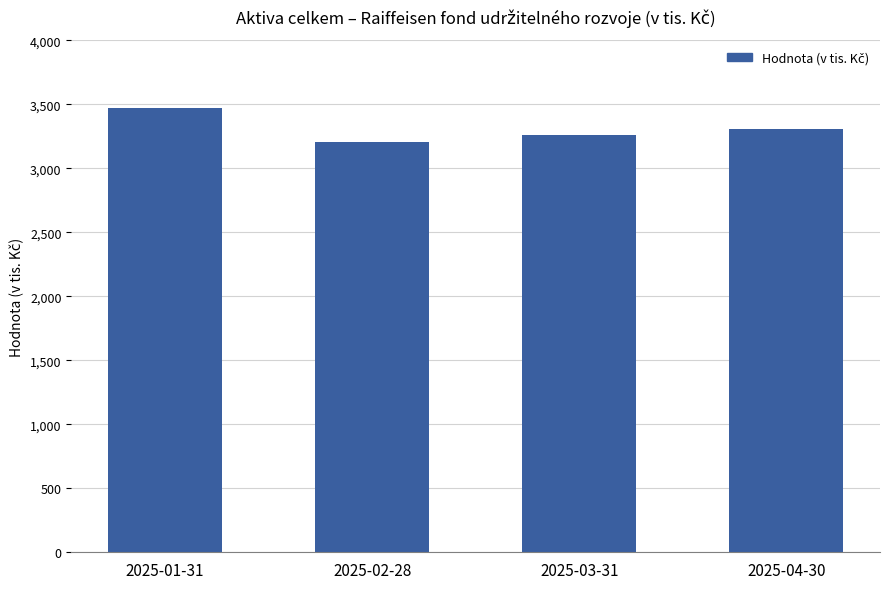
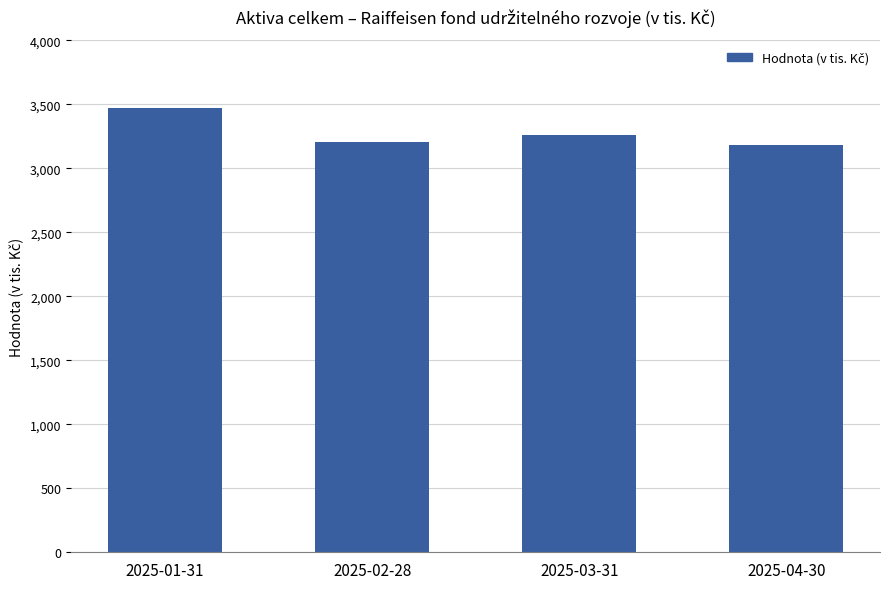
2025-04-30: 3,300 -> 3,180
